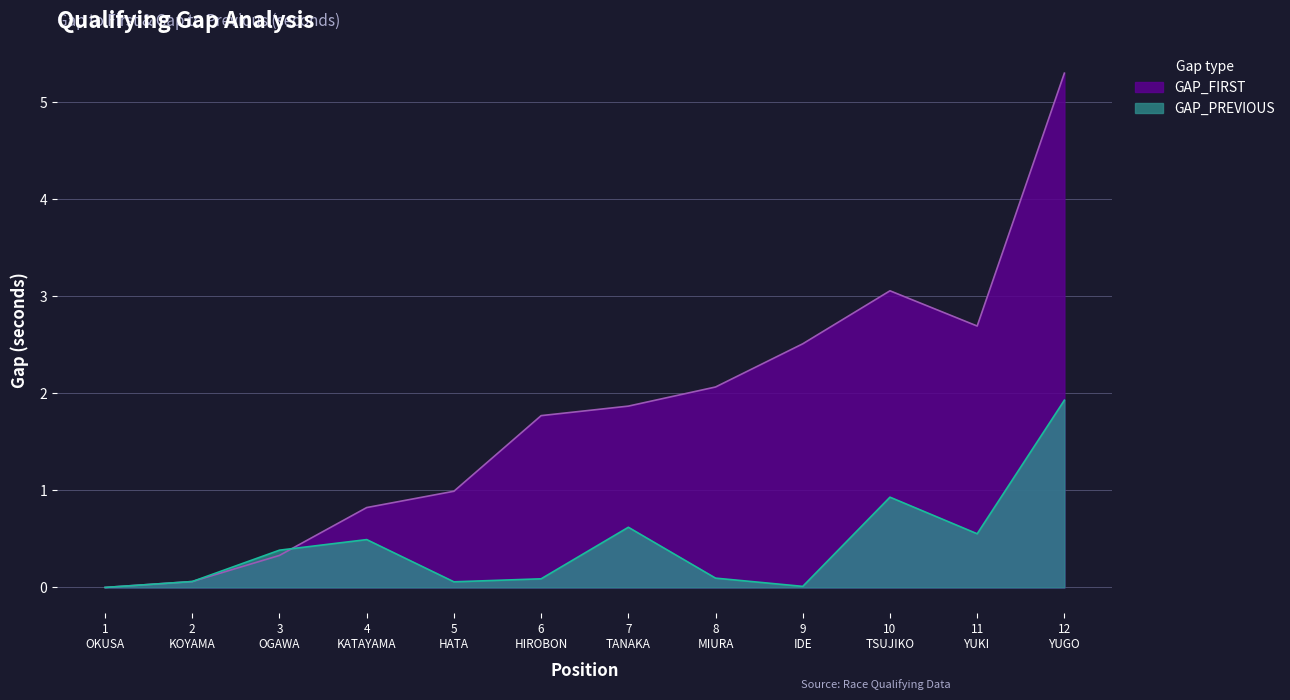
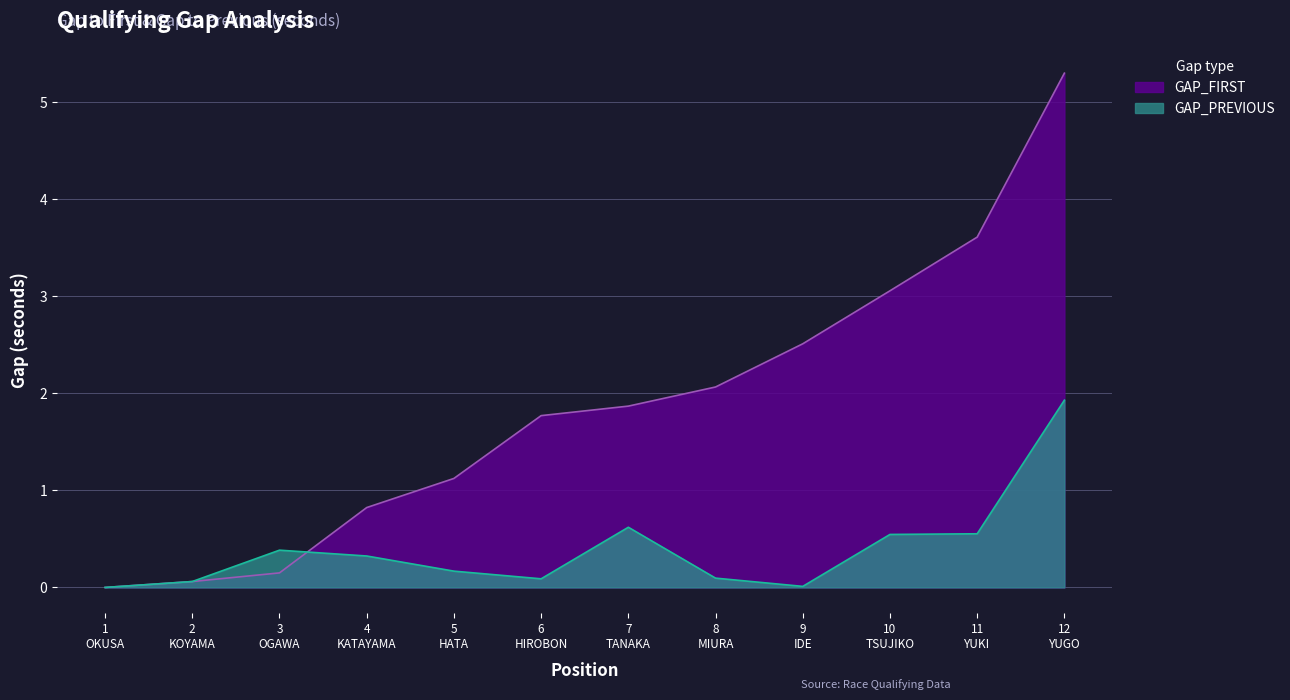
GAP_FIRST, 3 OGAWA: 0.3 -> 0.2
GAP_PREVIOUS, 4 KATAYAMA: 0.5 -> 0.3
GAP_FIRST, 5 HATA: 1.0 -> 1.1
GAP_PREVIOUS, 5 HATA: 0.1 -> 0.2
GAP_PREVIOUS, 10 TSUJIKO: 0.9 -> 0.5
GAP_FIRST, 11 YUKI: 2.7 -> 3.6
